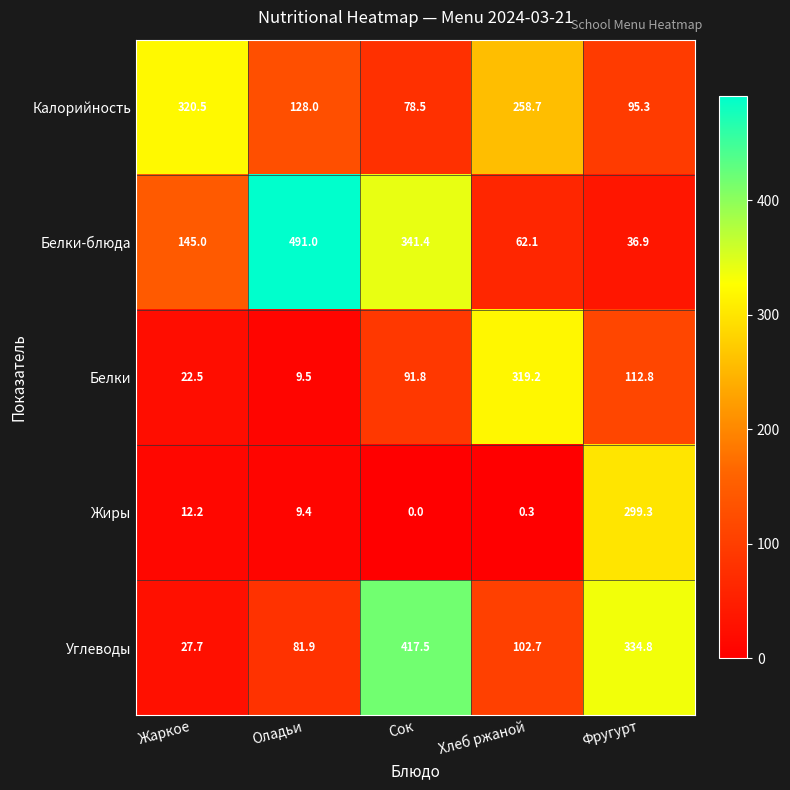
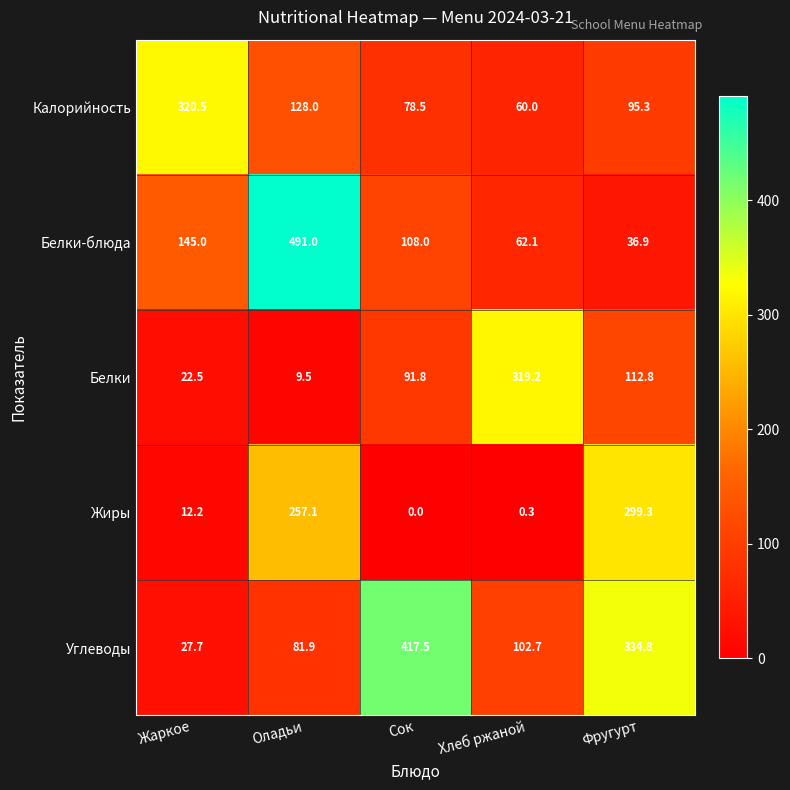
Калорийность, Хлеб ржаной: 258.7 -> 60.0
Белки-блюда, Сок: 341.4 -> 108.0
Жиры, Оладьи: 9.4 -> 257.1
